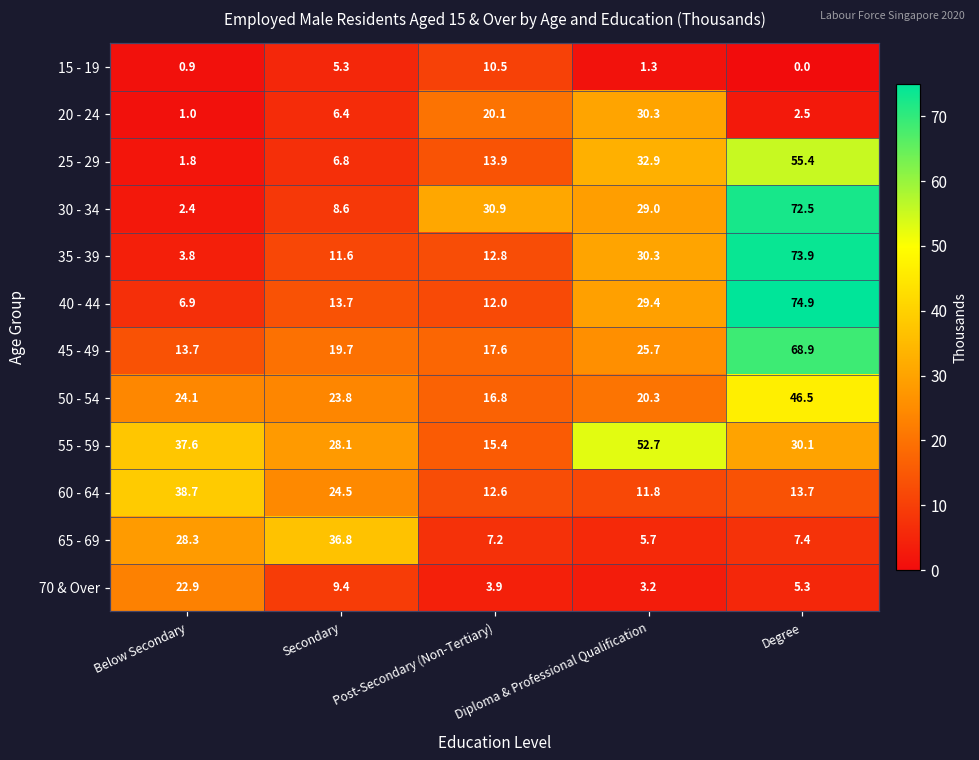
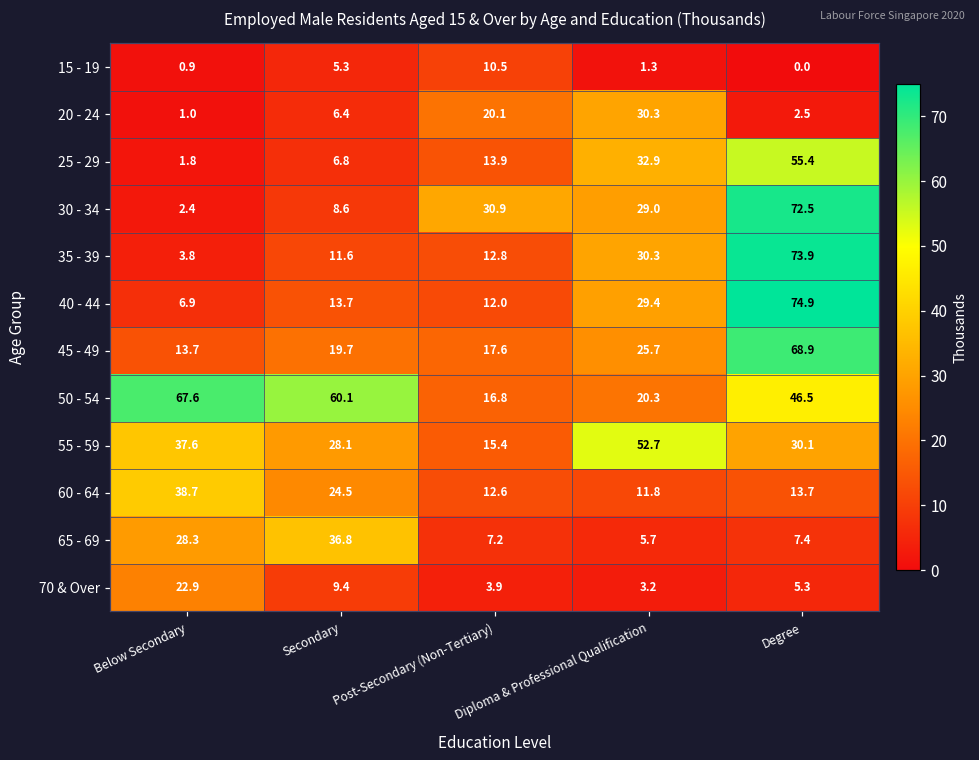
50 - 54, Below Secondary: 24.1 -> 67.6
50 - 54, Secondary: 23.8 -> 60.1
